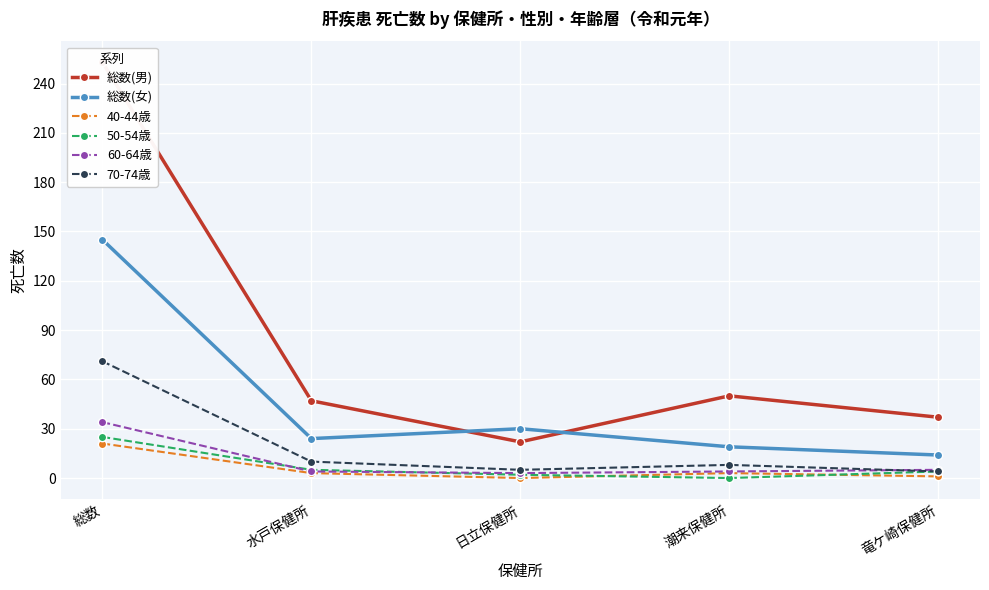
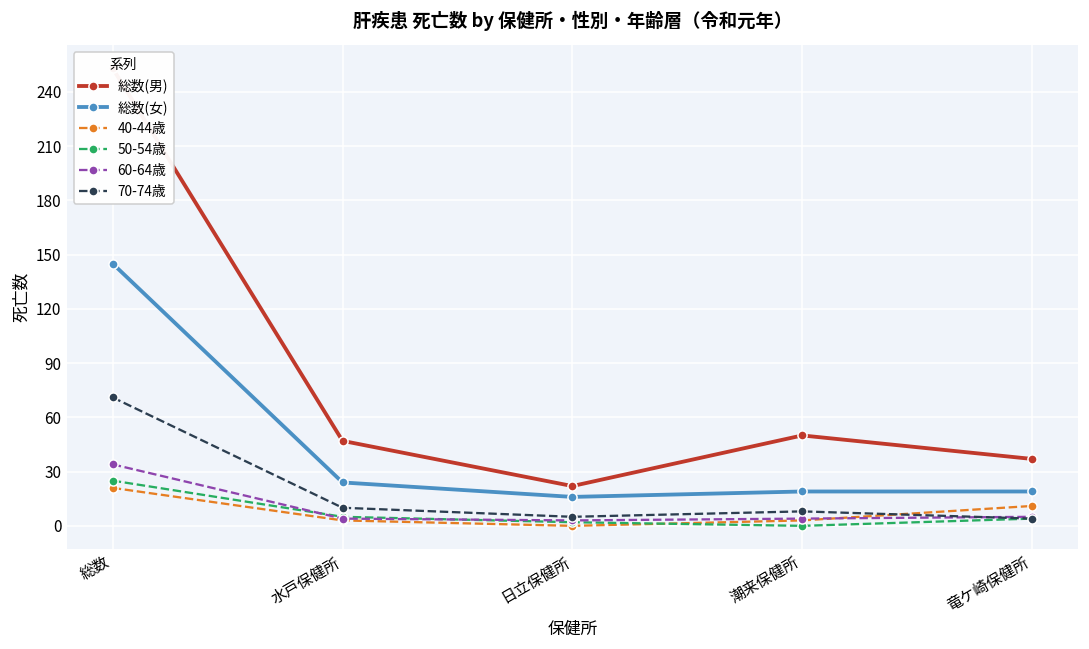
総数(女), 日立保健所: 30 -> 16
総数(女), 竜ケ崎保健所: 14 -> 19
40-44歳, 竜ケ崎保健所: 1 -> 11
